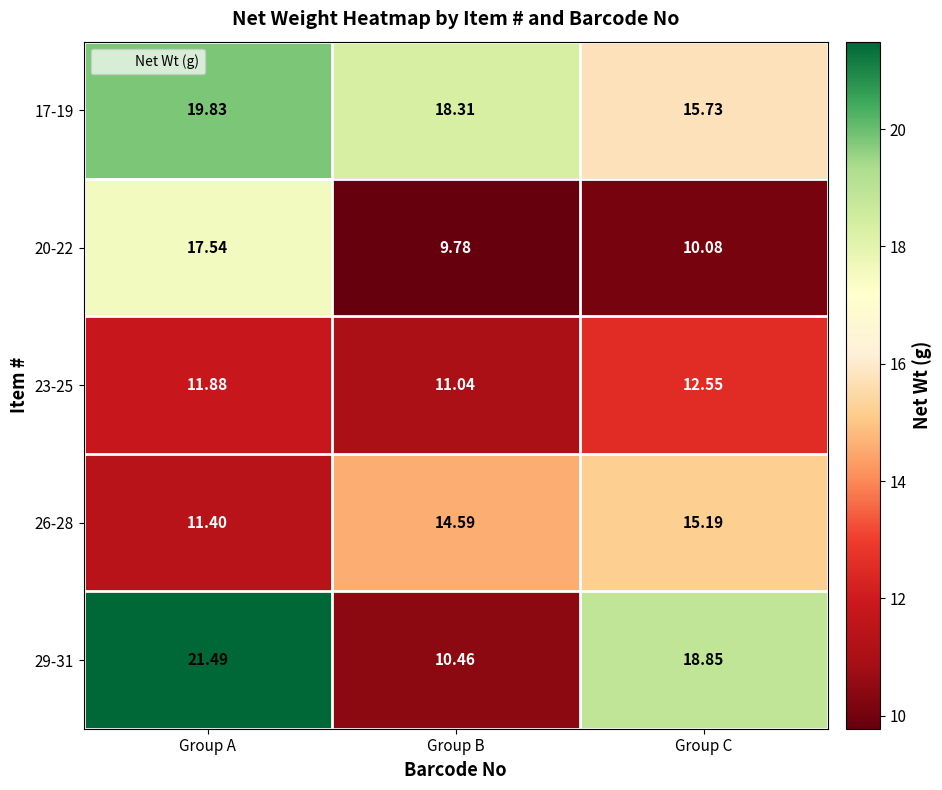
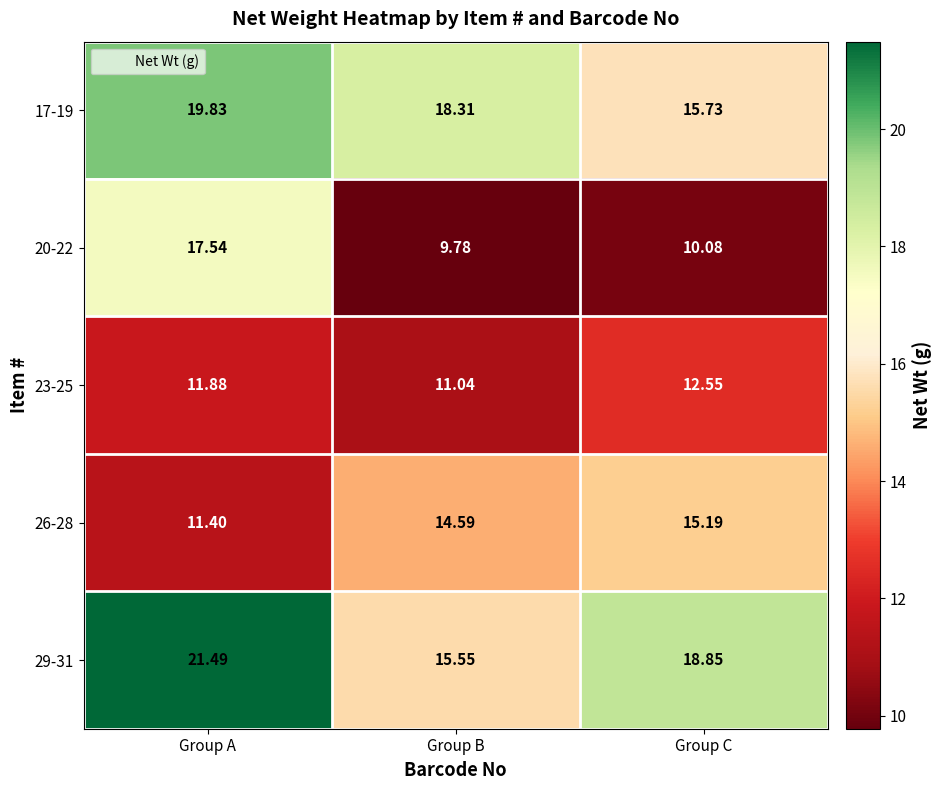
29-31, Group B: 10.46 -> 15.55
